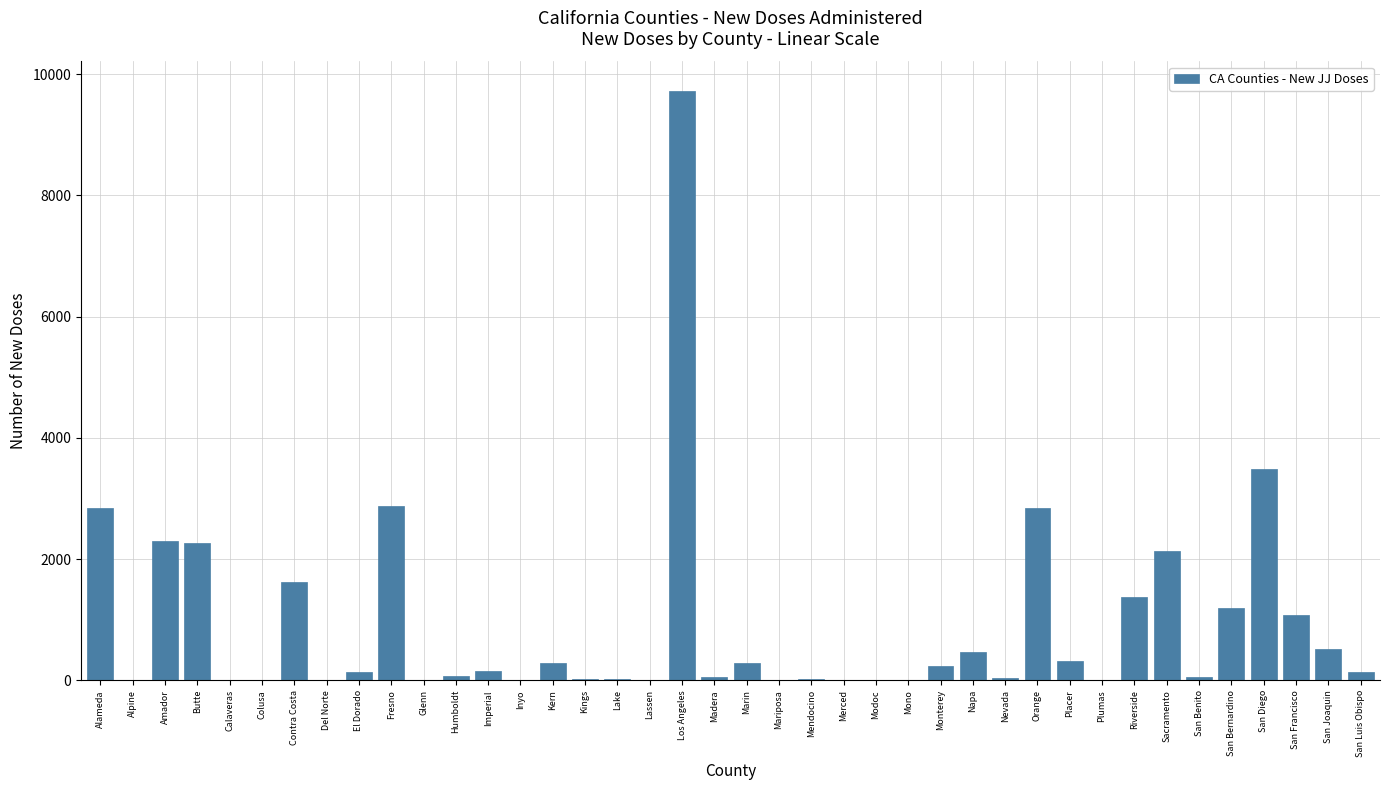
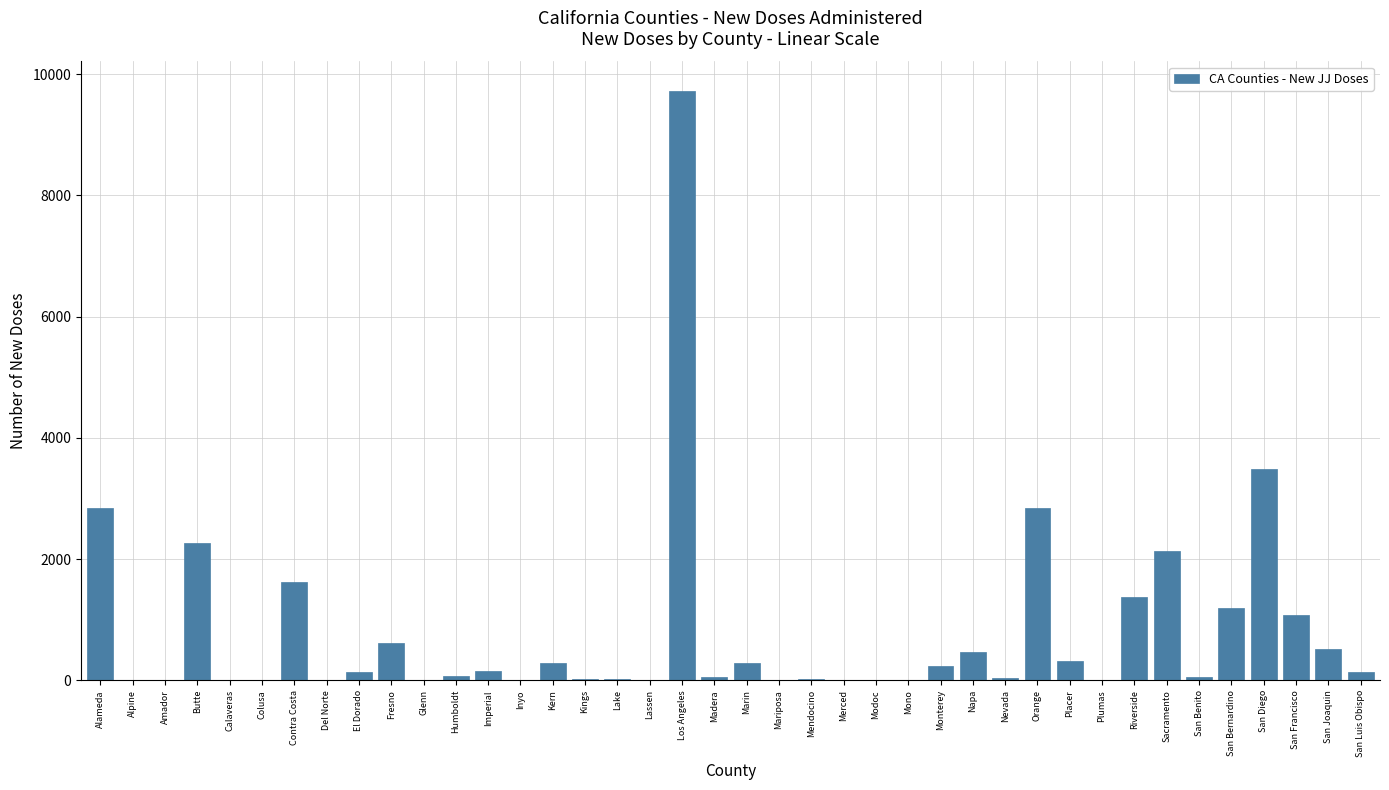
Amador: 2300 -> 0
Fresno: 2900 -> 600
